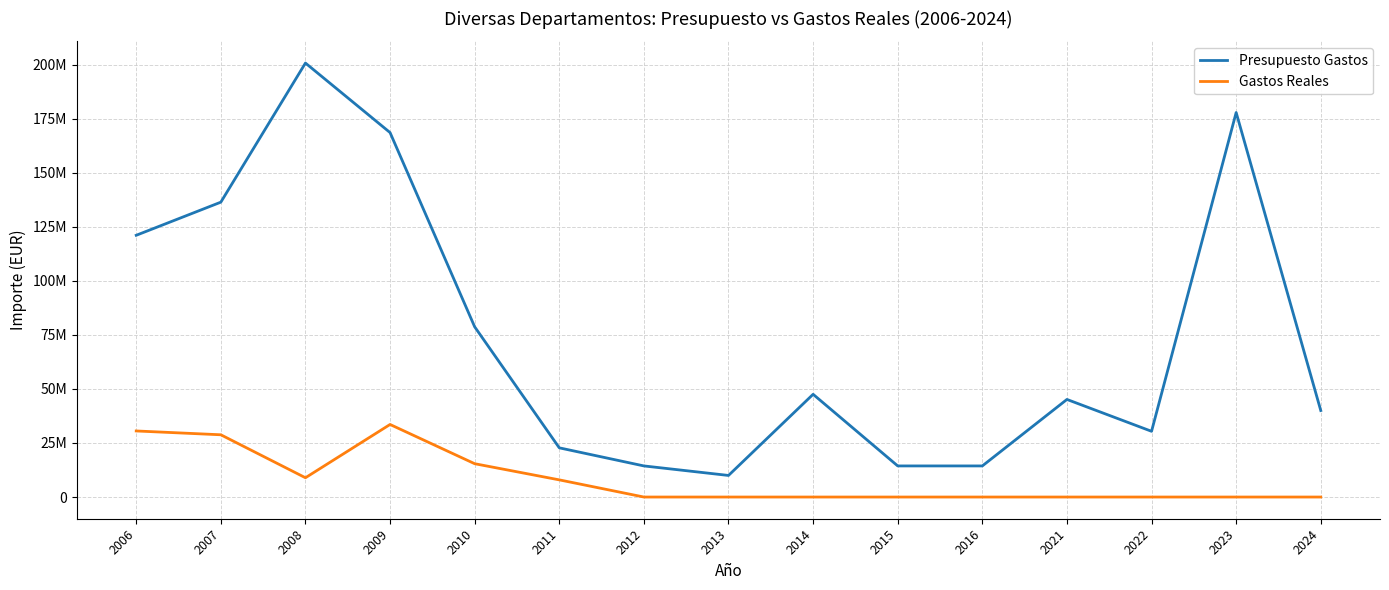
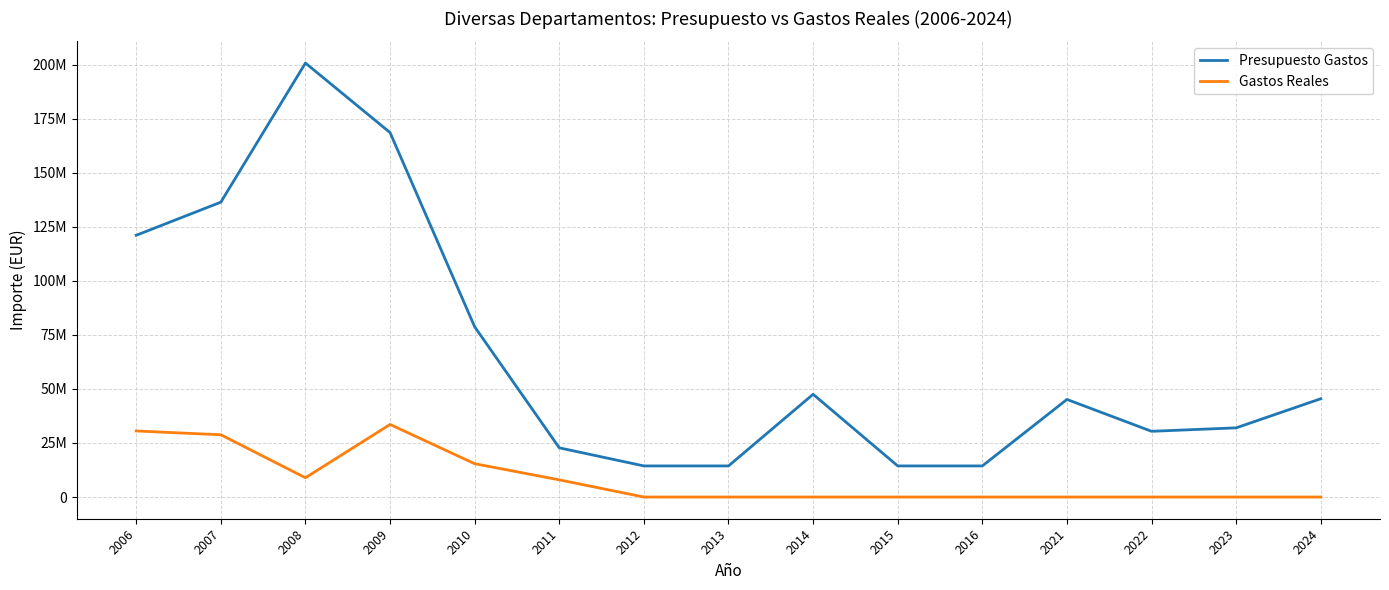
Presupuesto Gastos, 2013: 10000000 -> 14000000
Presupuesto Gastos, 2023: 178000000 -> 32000000
Presupuesto Gastos, 2024: 40000000 -> 45000000
